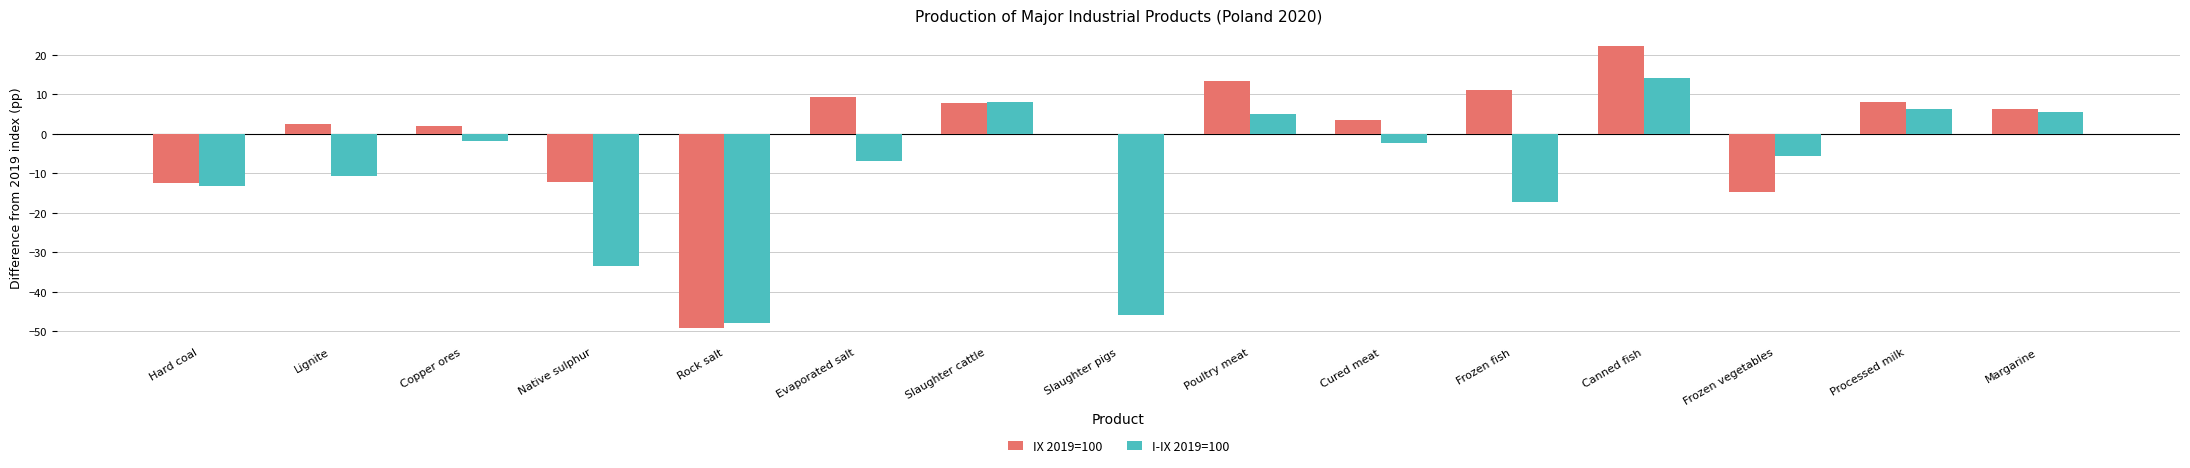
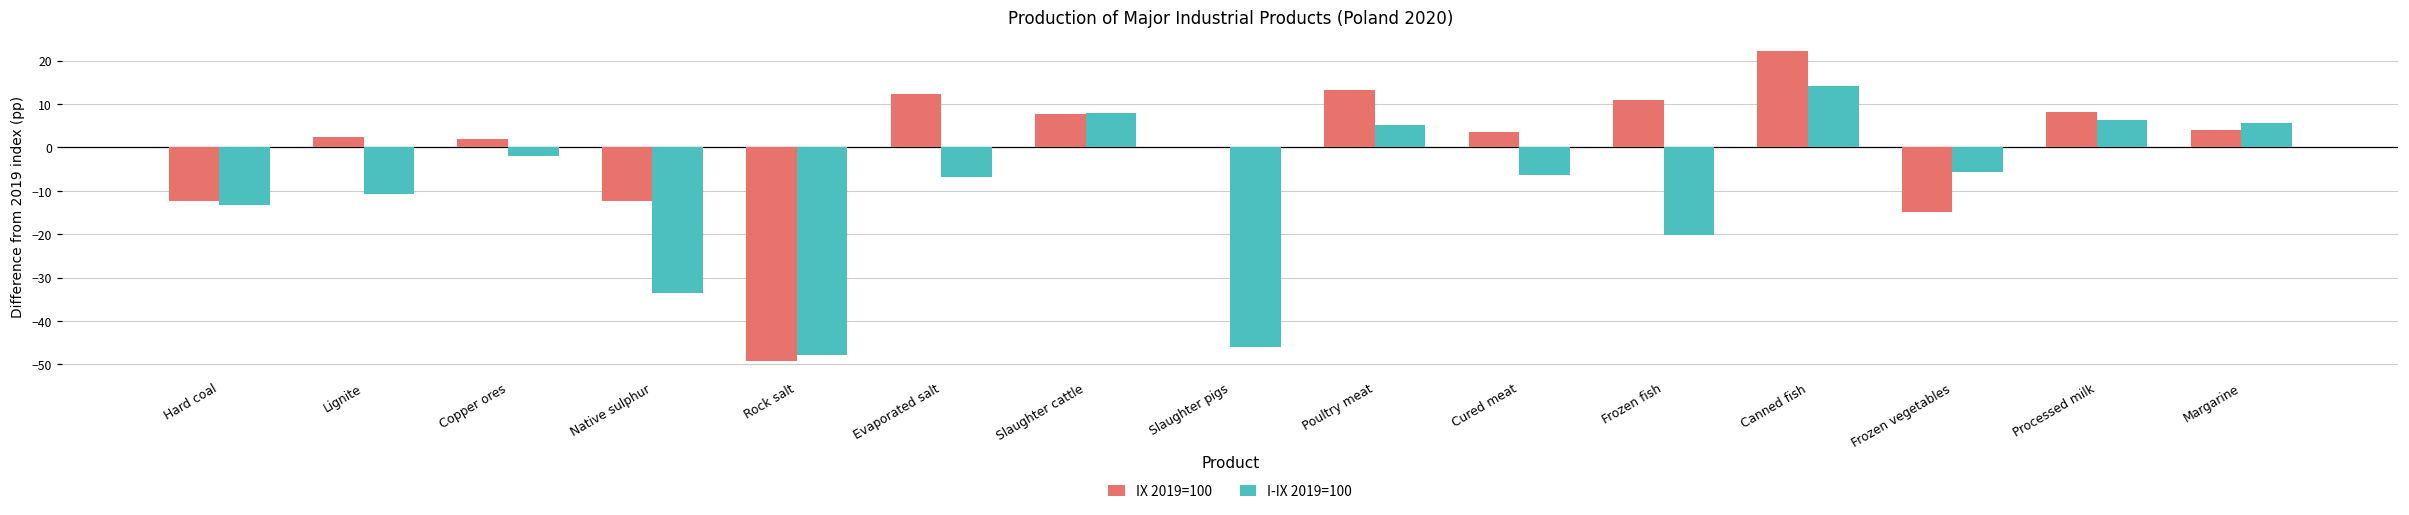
IX 2019=100, Evaporated salt: 9 -> 12
I-IX 2019=100, Cured meat: -2 -> -6
I-IX 2019=100, Frozen fish: -17 -> -20
IX 2019=100, Margarine: 6 -> 4
